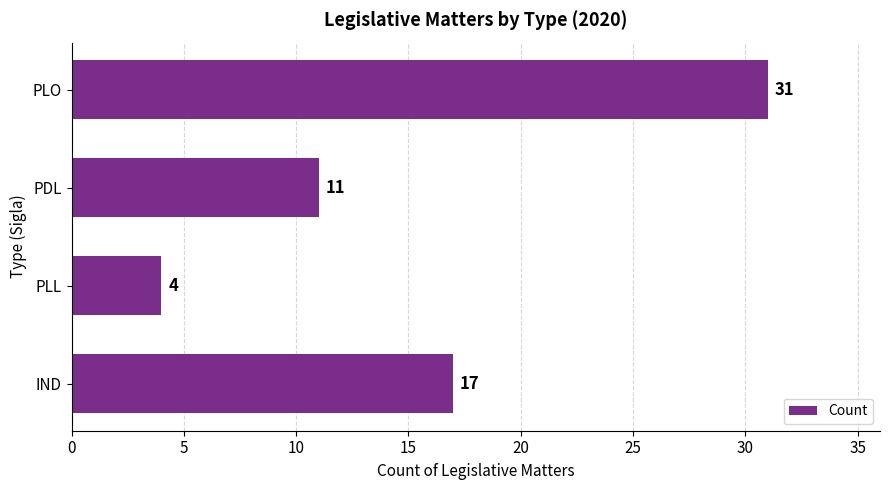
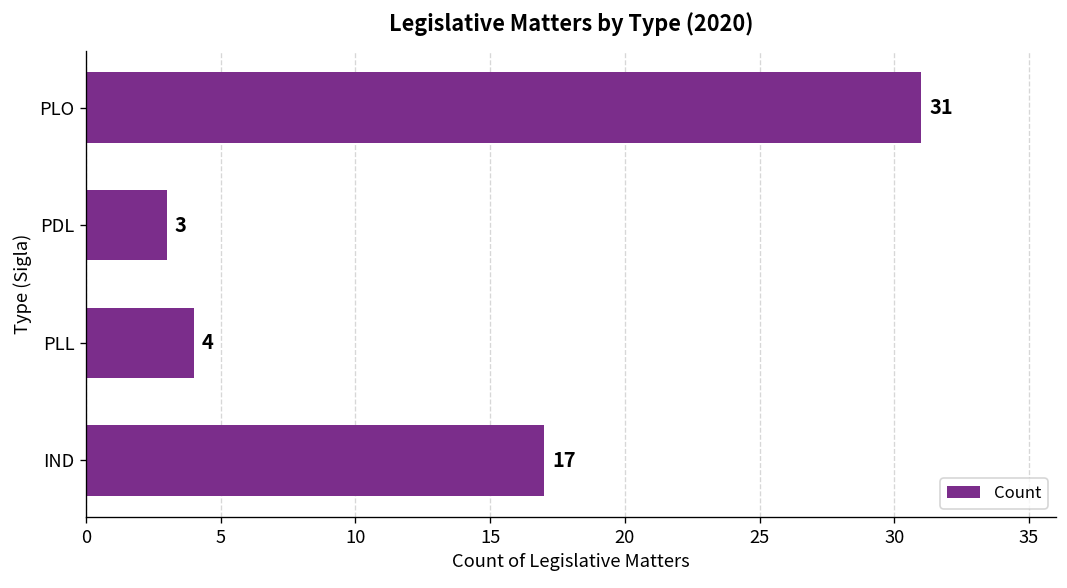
PDL: 11 -> 3
